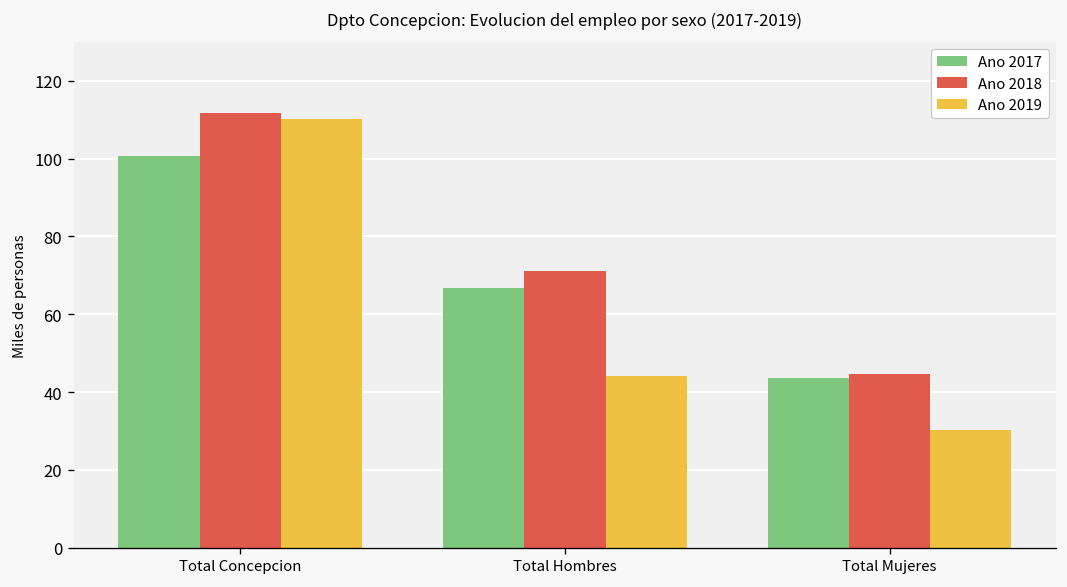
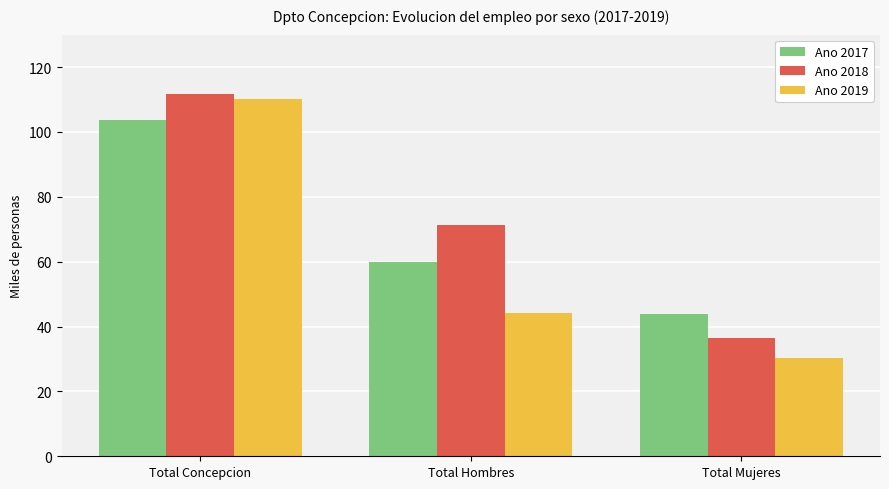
Ano 2017, Total Concepcion: 101 -> 104
Ano 2017, Total Hombres: 67 -> 60
Ano 2018, Total Mujeres: 45 -> 36
